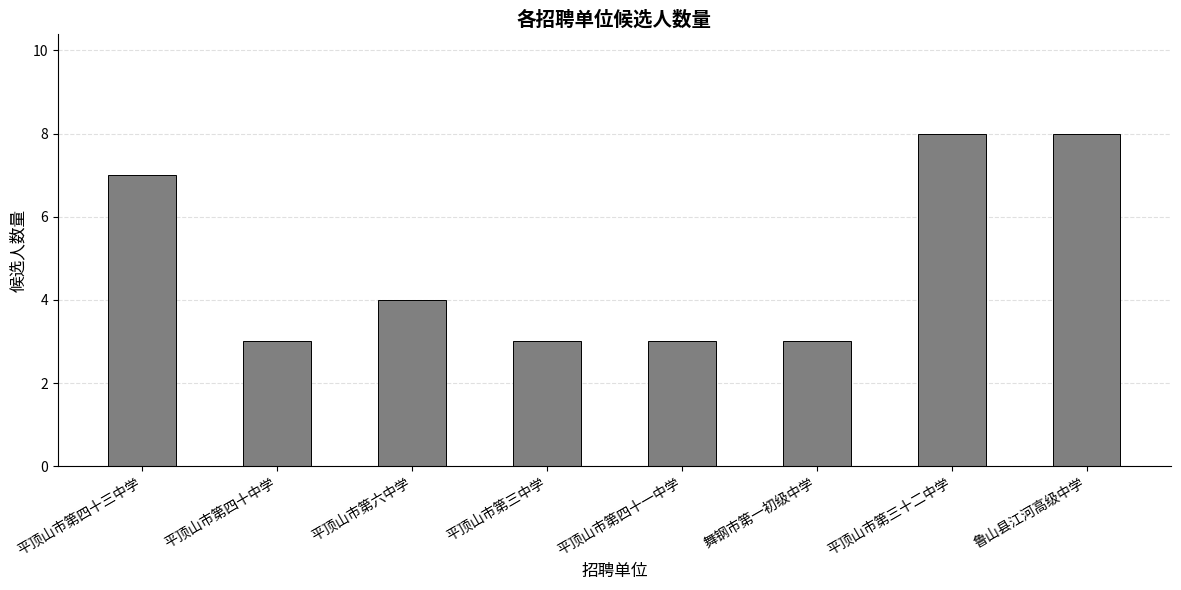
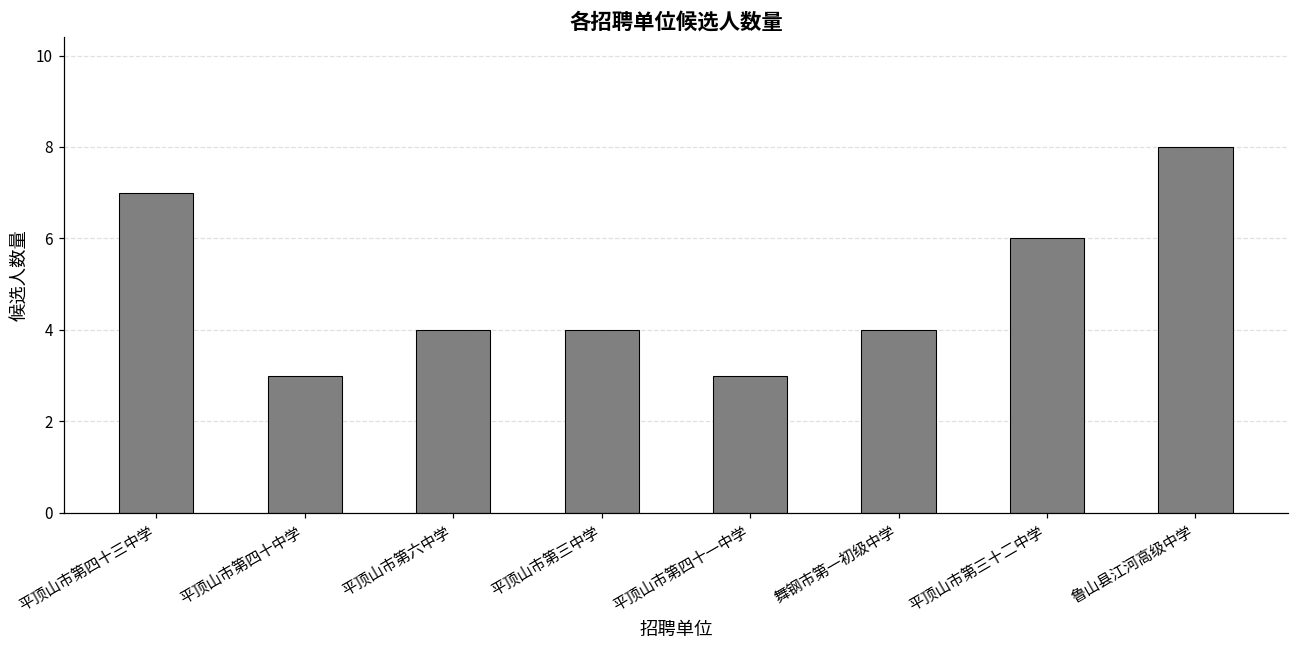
平顶山市第三中学: 3 -> 4
舞钢市第一初级中学: 3 -> 4
平顶山市第三十二中学: 8 -> 6
